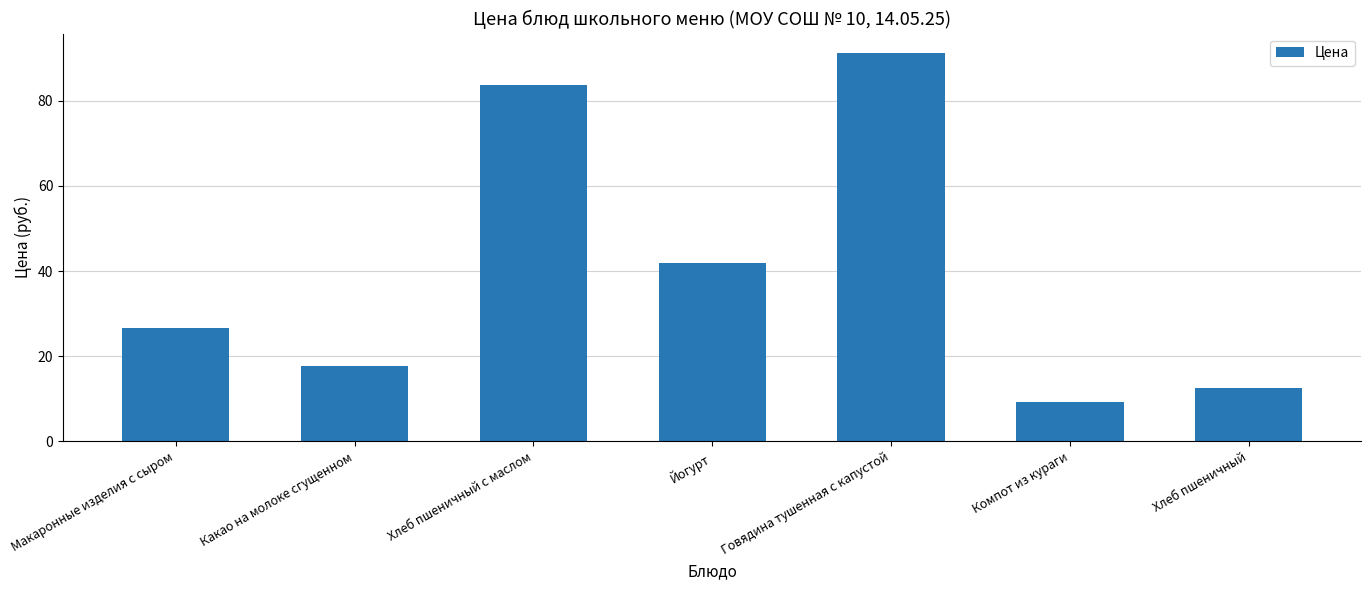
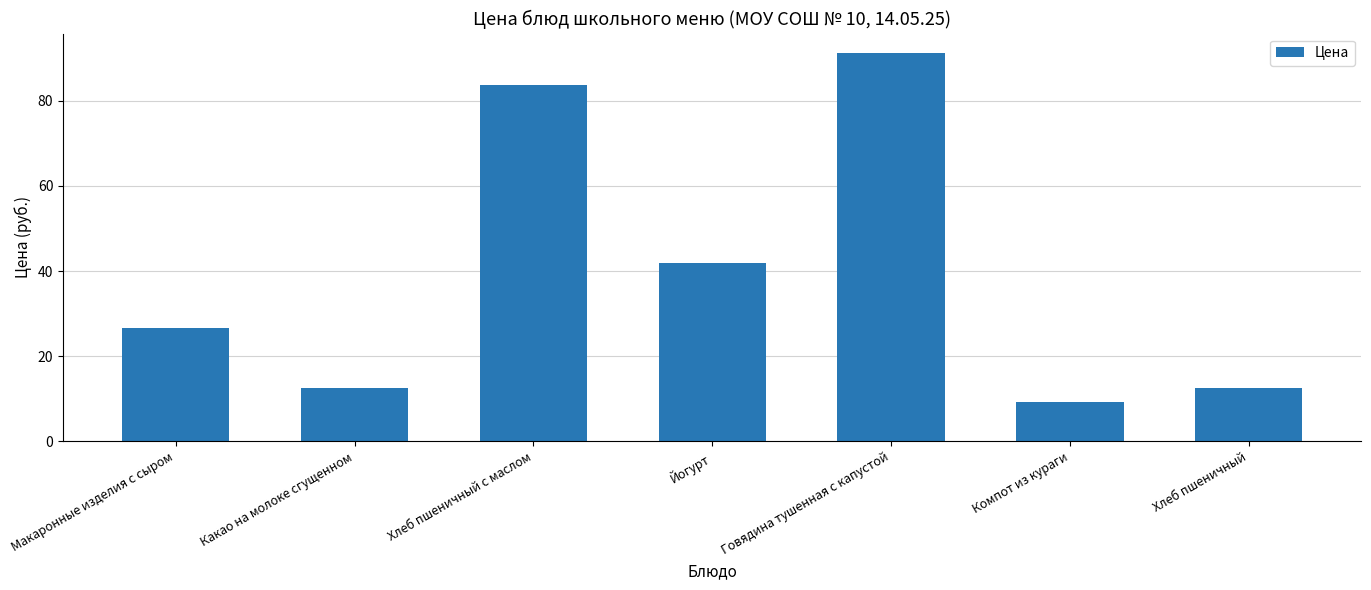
Какао на молоке сгущенном: 18 -> 13
